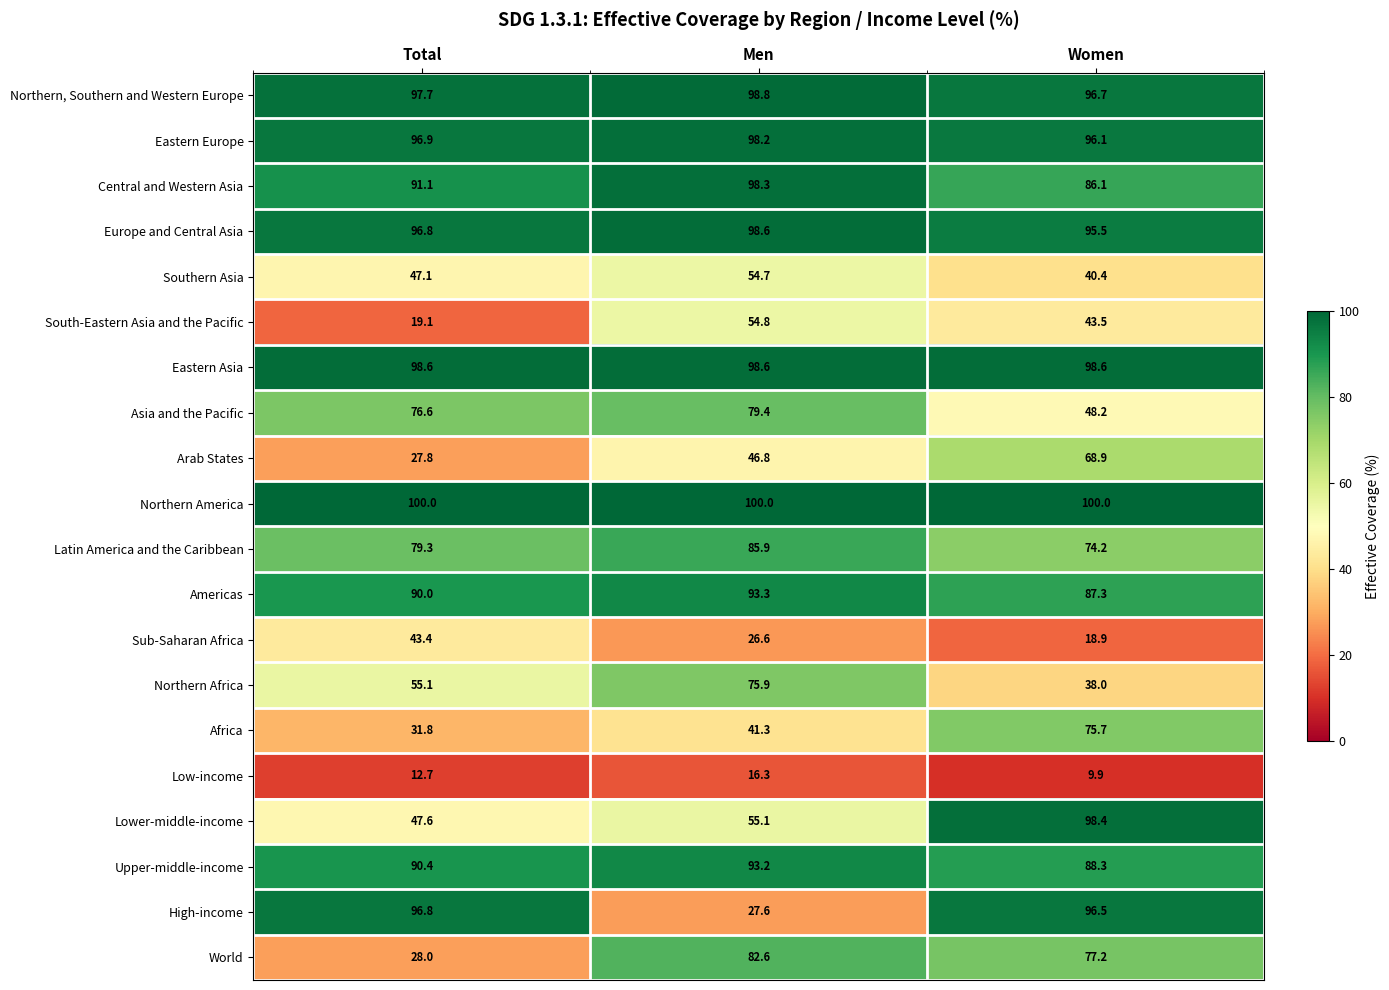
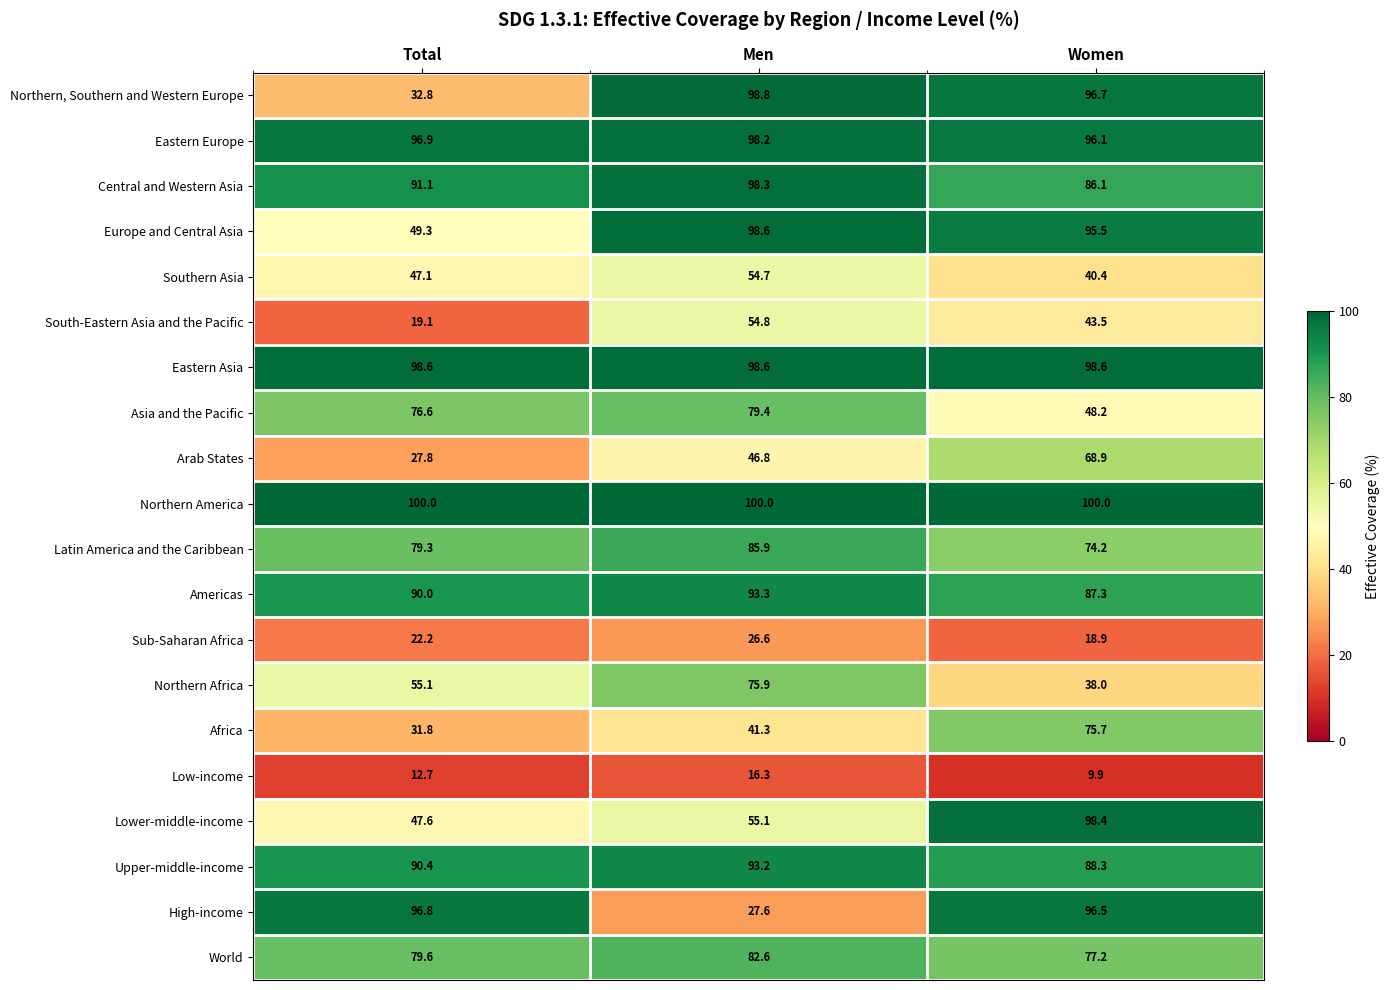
Northern, Southern and Western Europe, Total: 97.7 -> 32.8
Europe and Central Asia, Total: 96.8 -> 49.3
Sub-Saharan Africa, Total: 43.4 -> 22.2
World, Total: 28.0 -> 79.6
